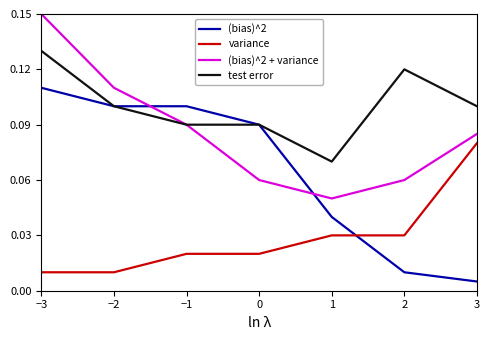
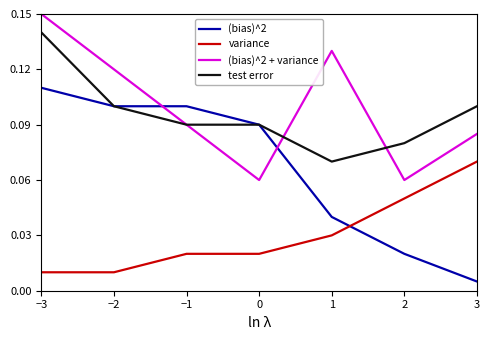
test error, −3: 0.13 -> 0.14
(bias)^2 + variance, −2: 0.11 -> 0.12
(bias)^2 + variance, 1: 0.05 -> 0.13
(bias)^2, 2: 0.01 -> 0.02
variance, 2: 0.03 -> 0.05
test error, 2: 0.12 -> 0.08
variance, 3: 0.08 -> 0.07
